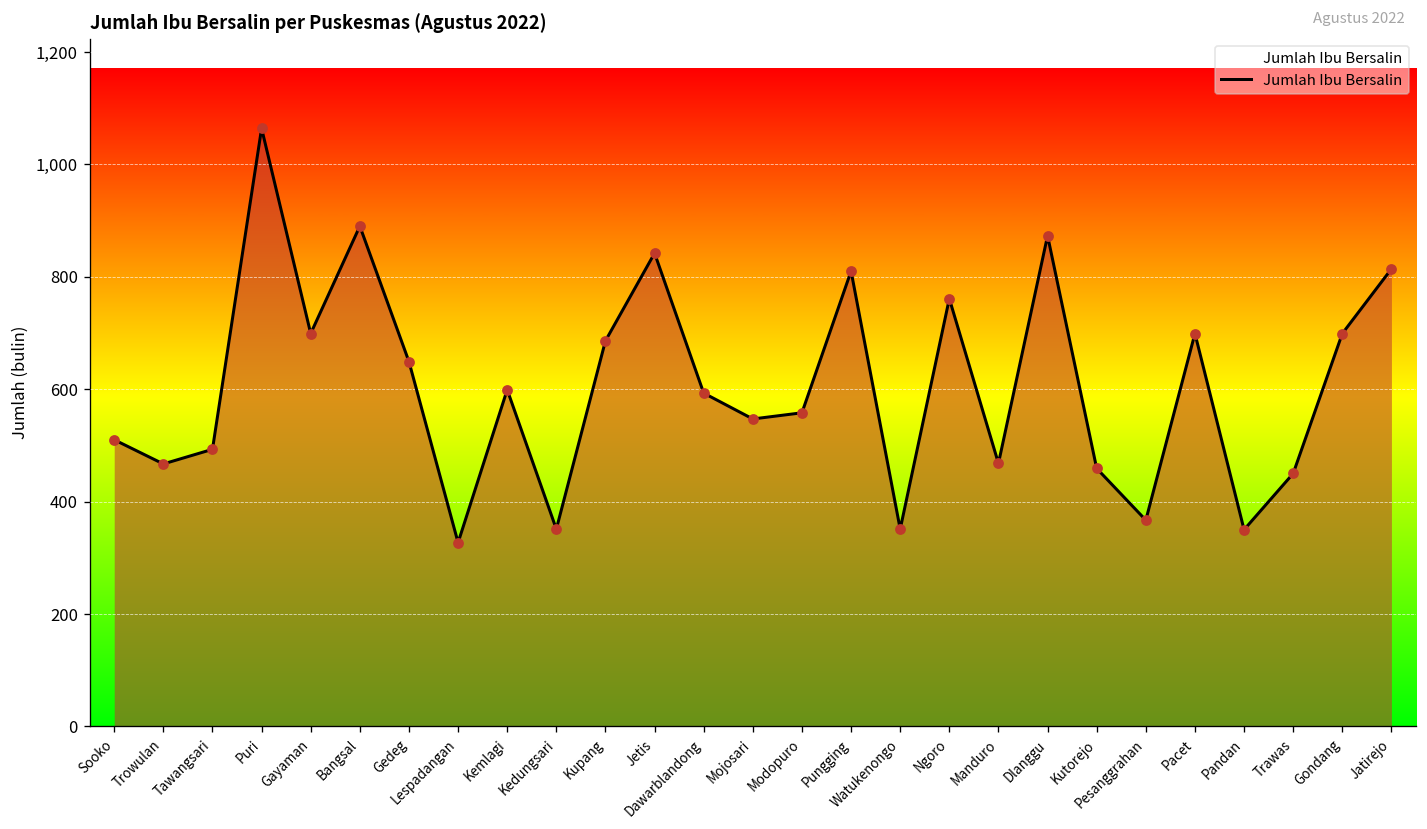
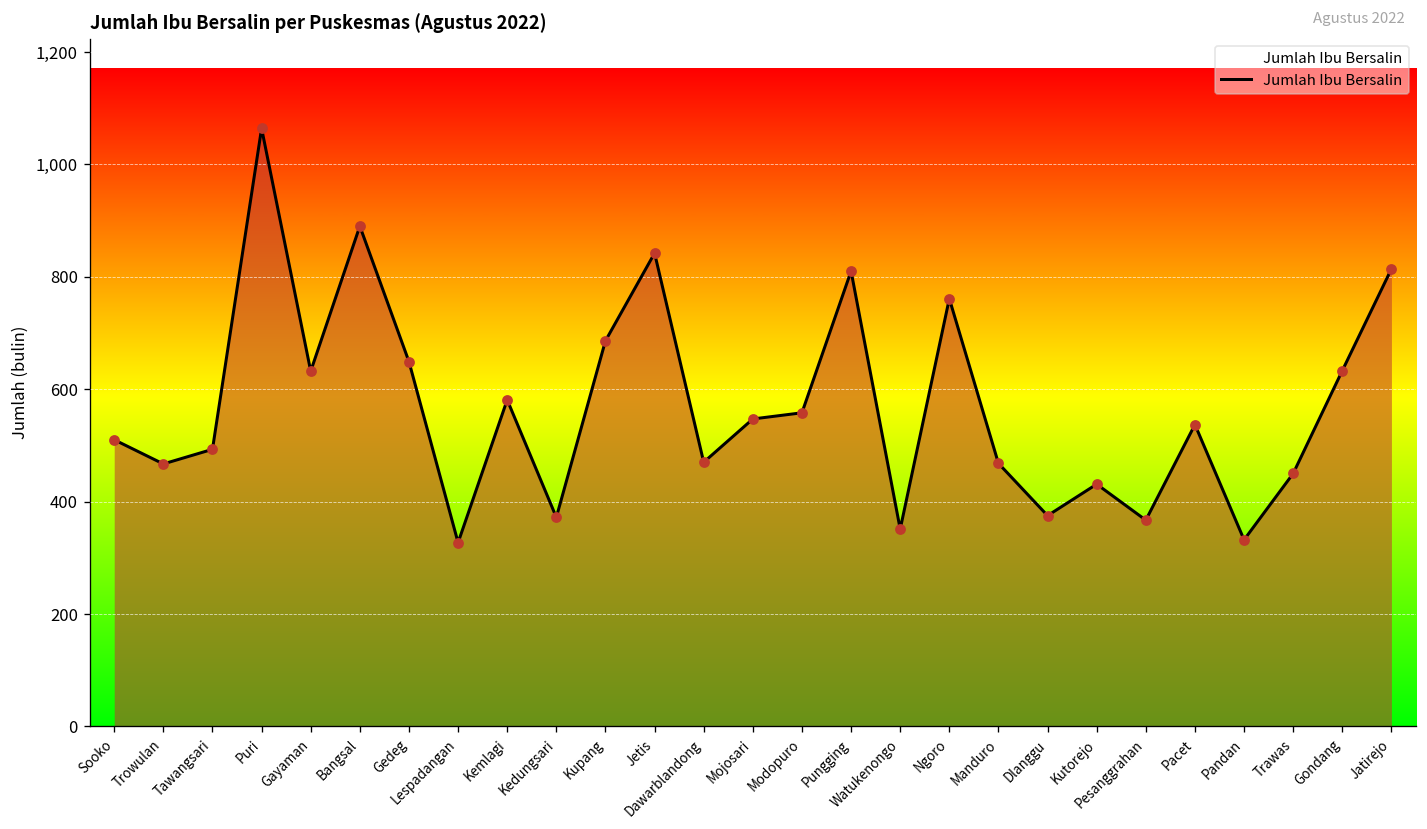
Gayaman: 700 -> 630
Kemlagi: 600 -> 580
Kedungsari: 350 -> 370
Dawarblandong: 590 -> 470
Dlanggu: 870 -> 380
Kutorejo: 460 -> 430
Pacet: 700 -> 540
Pandan: 350 -> 330
Gondang: 700 -> 630
